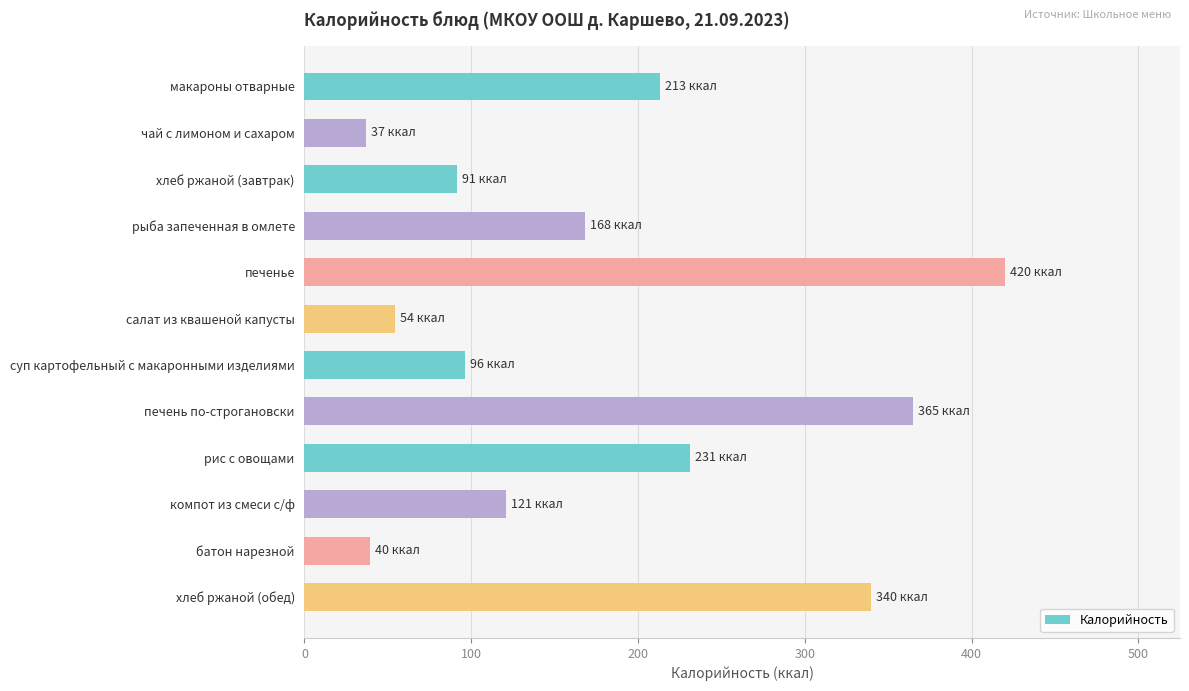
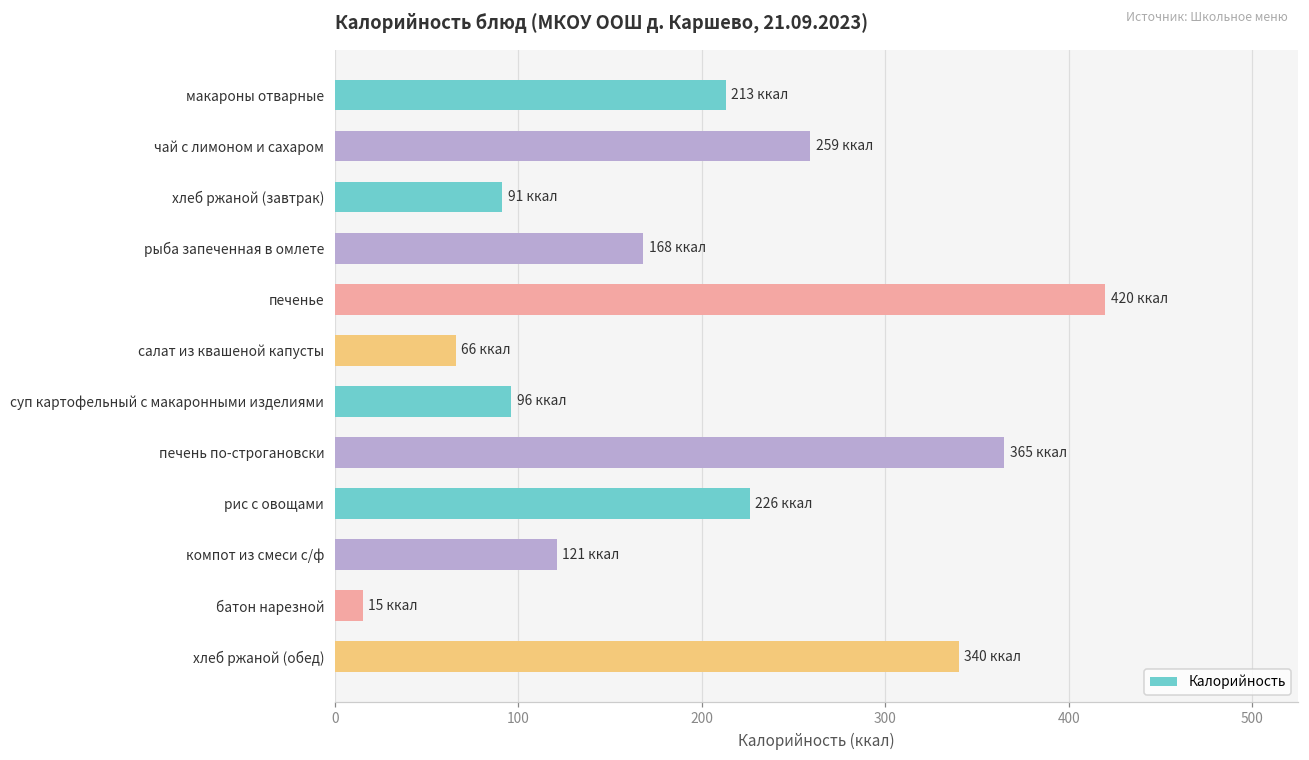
чай с лимоном и сахаром: 37 -> 259
салат из квашеной капусты: 54 -> 66
рис с овощами: 231 -> 226
батон нарезной: 40 -> 15
